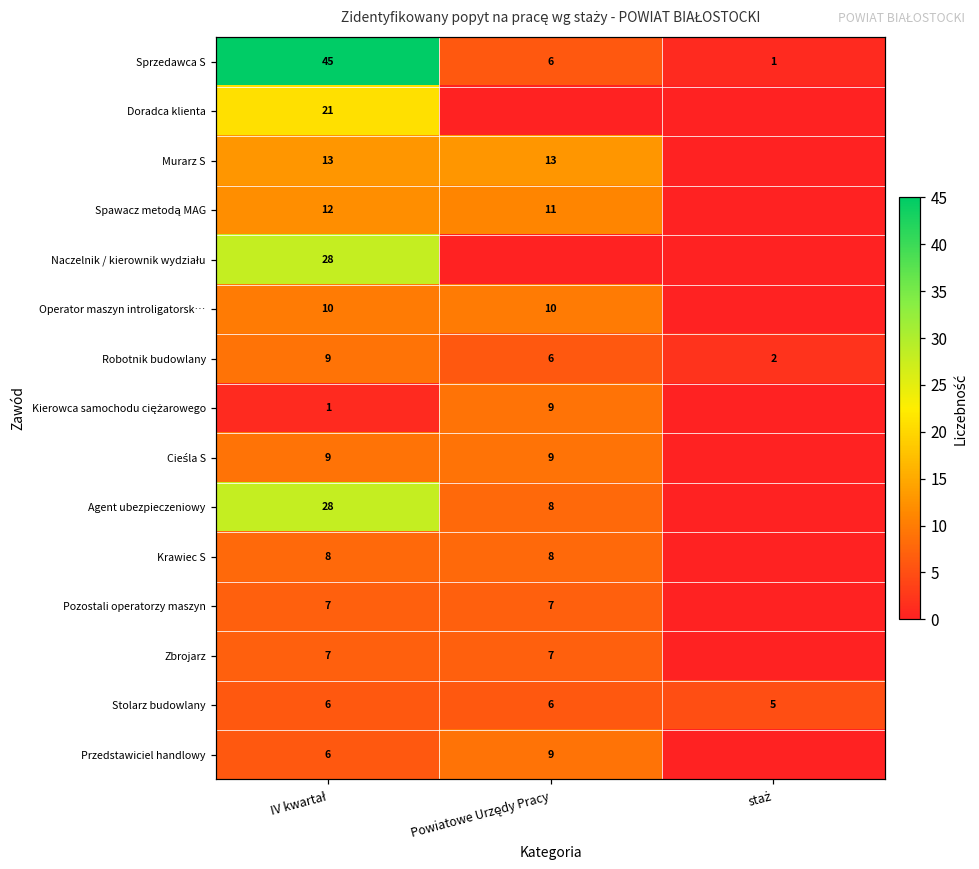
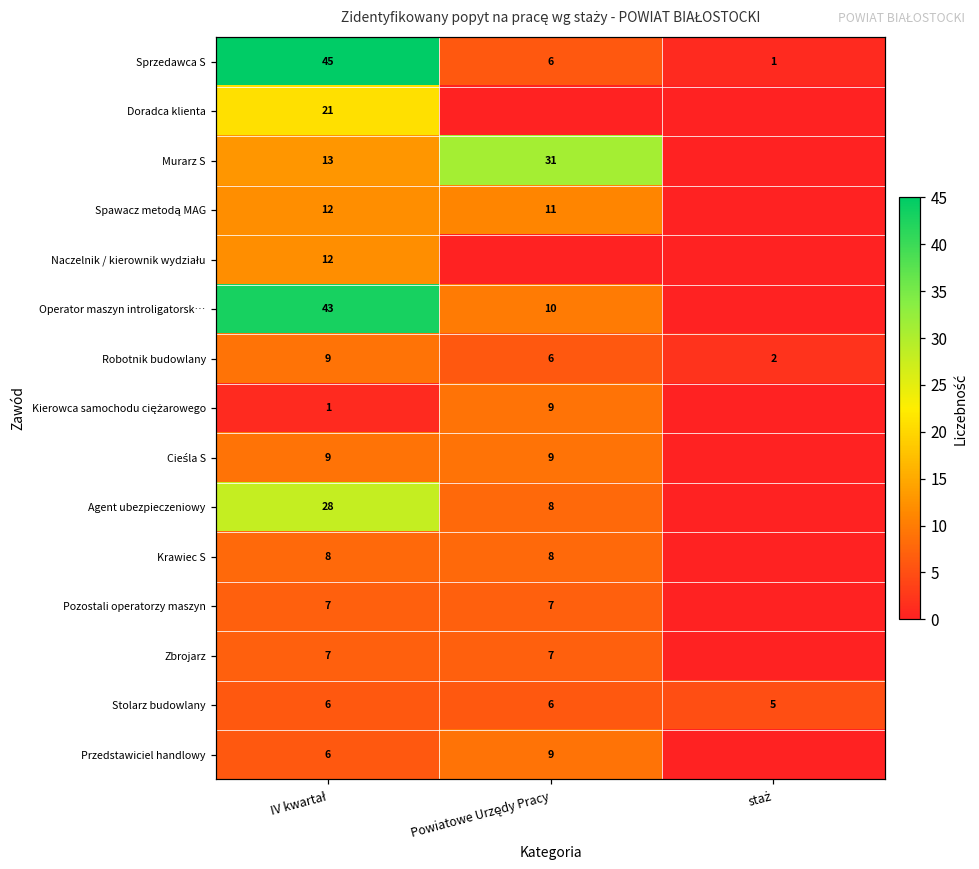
Murarz S, Powiatowe Urzędy Pracy: 13 -> 31
Naczelnik / kierownik wydziału, IV kwartał: 28 -> 12
Operator maszyn introligatorsk…, IV kwartał: 10 -> 43
